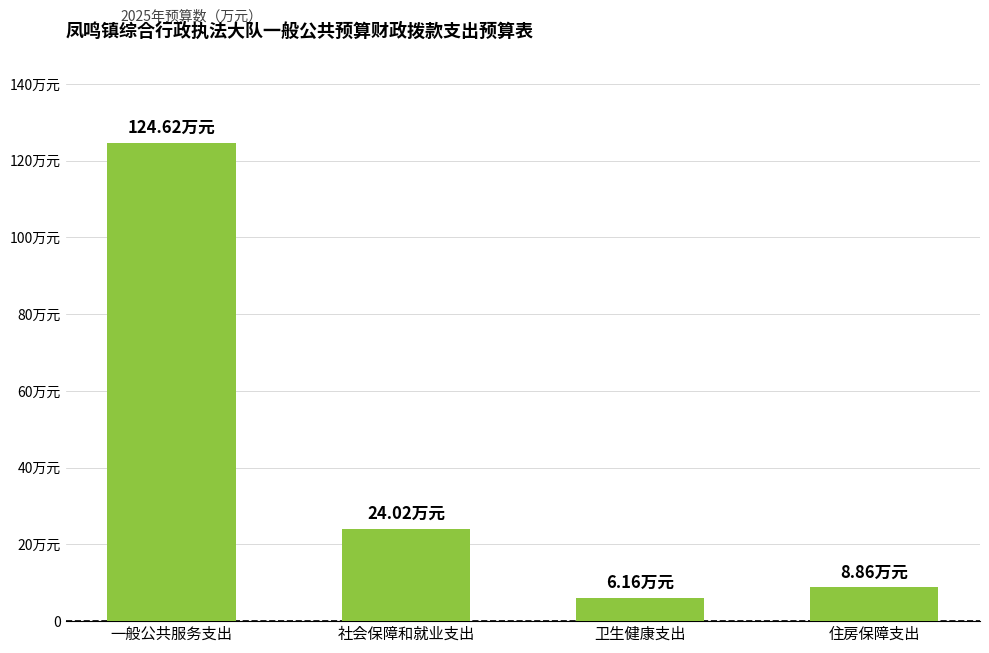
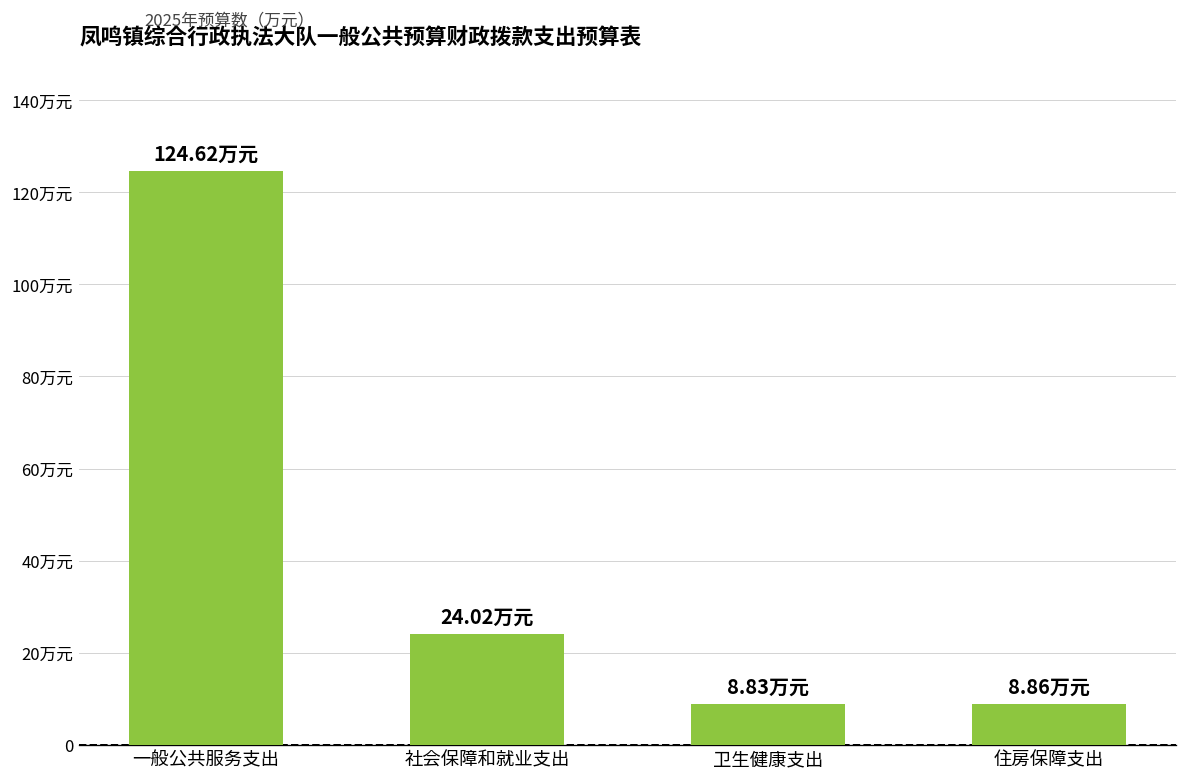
卫生健康支出: 6.16 -> 8.83
